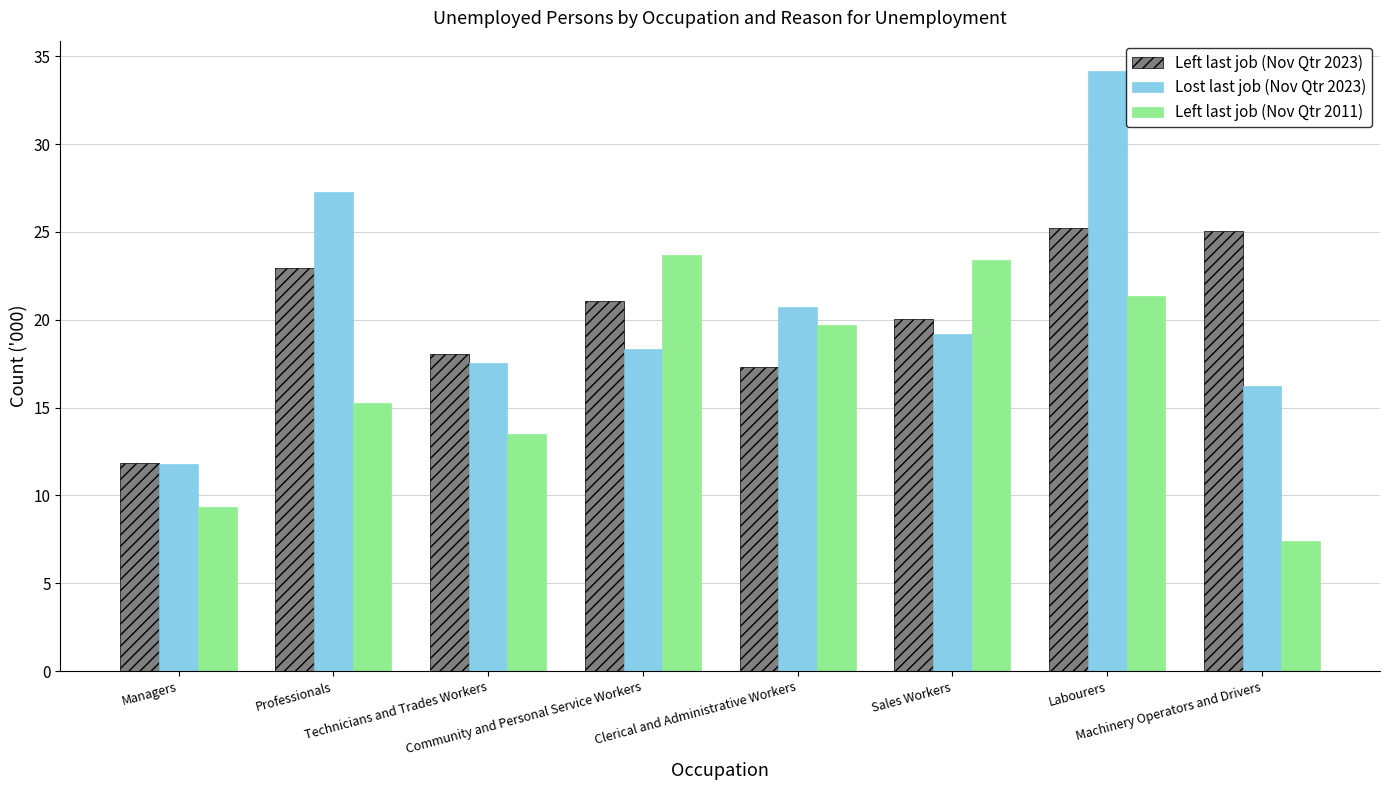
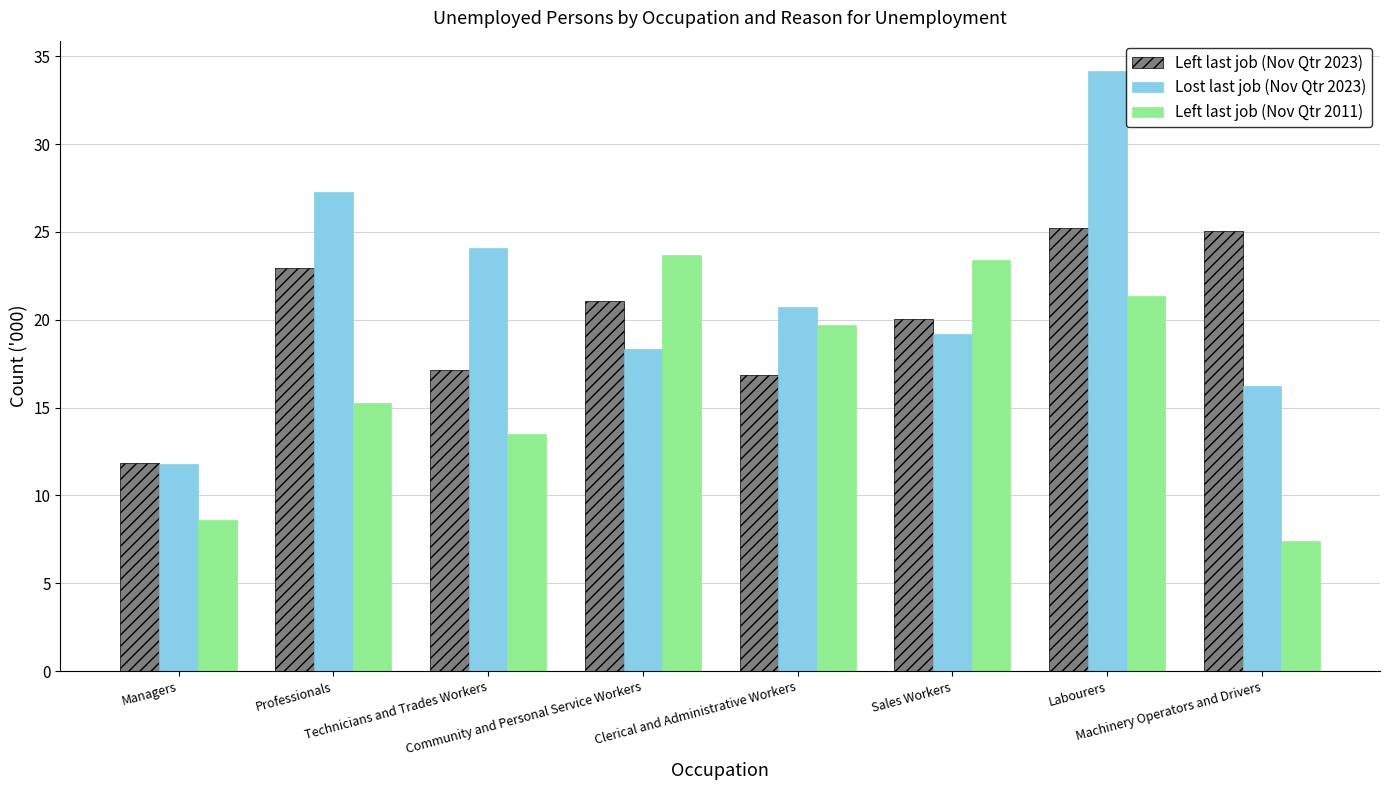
Left last job (Nov Qtr 2011), Managers: 9.3 -> 8.6
Left last job (Nov Qtr 2023), Technicians and Trades Workers: 18.0 -> 17.2
Lost last job (Nov Qtr 2023), Technicians and Trades Workers: 17.5 -> 24.1
Left last job (Nov Qtr 2023), Clerical and Administrative Workers: 17.3 -> 16.8
